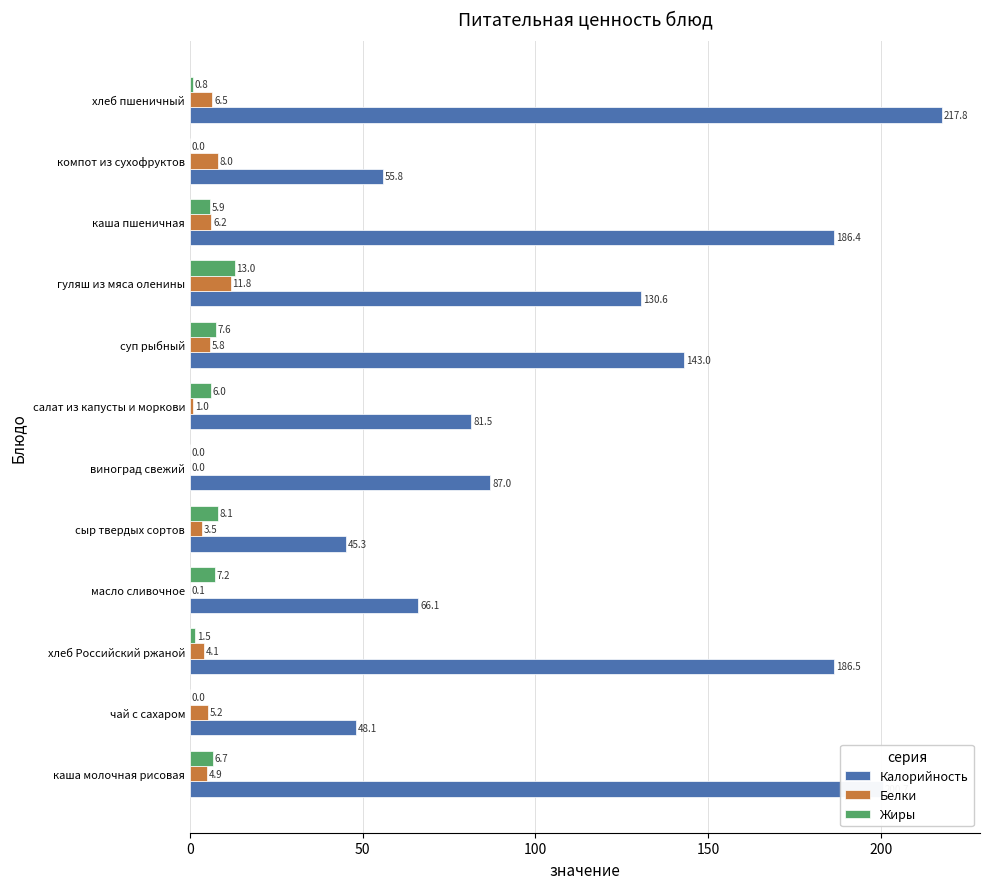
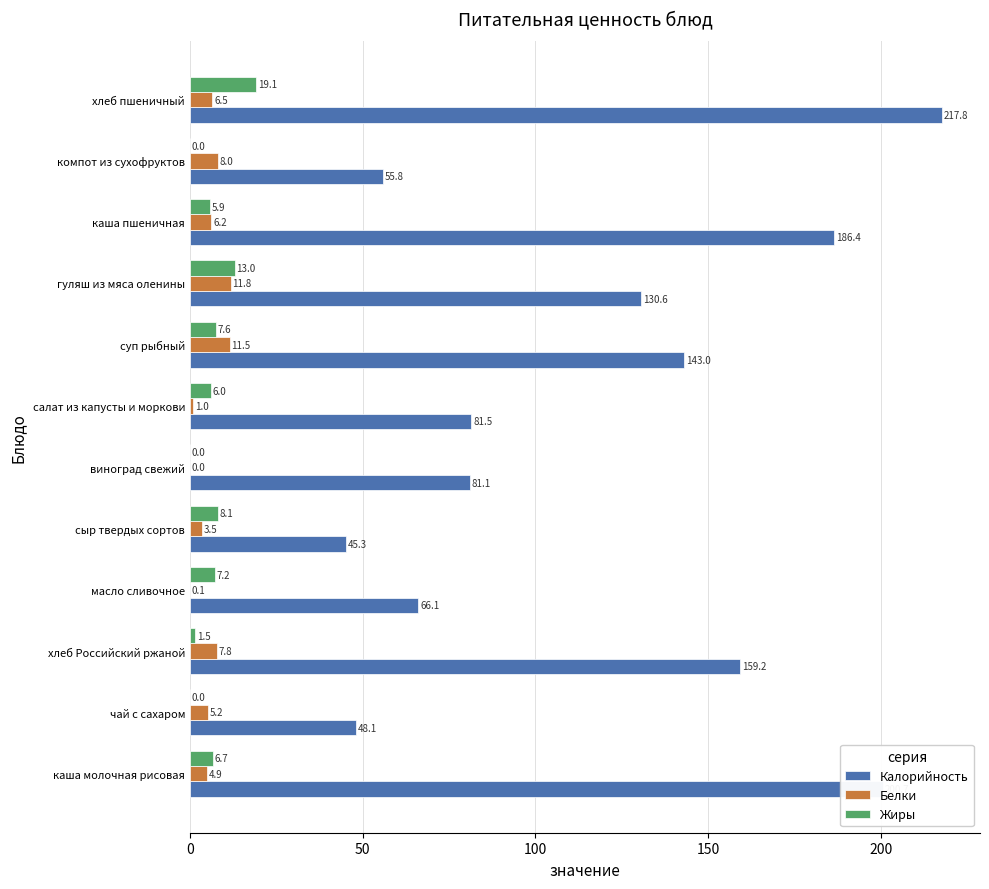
Жиры, хлеб пшеничный: 0.8 -> 19.1
Белки, суп рыбный: 5.8 -> 11.5
Калорийность, виноград свежий: 87.0 -> 81.1
Белки, хлеб Российский ржаной: 4.1 -> 7.8
Калорийность, хлеб Российский ржаной: 186.5 -> 159.2
